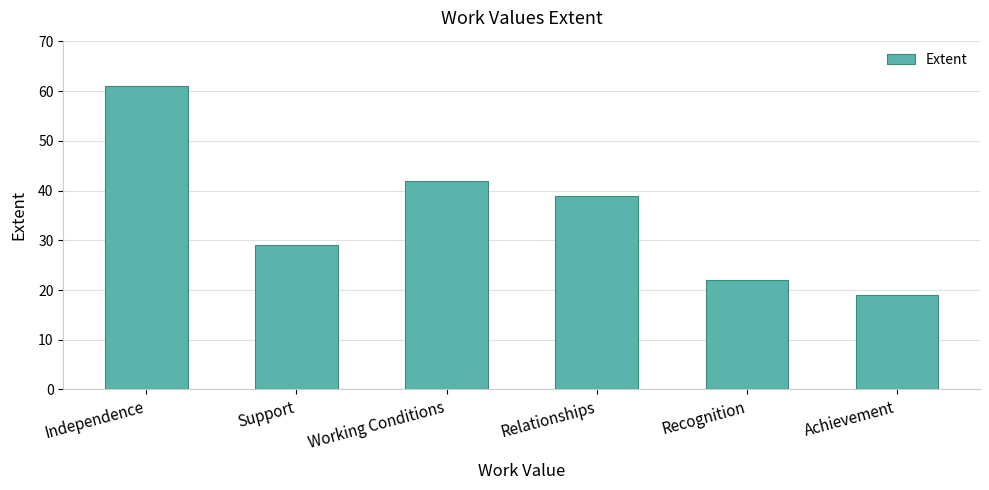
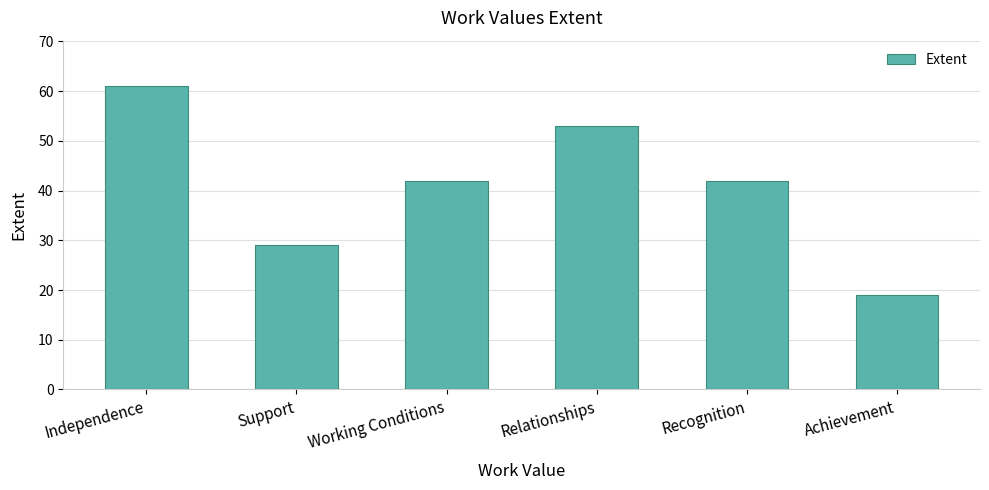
Relationships: 39 -> 53
Recognition: 22 -> 42
